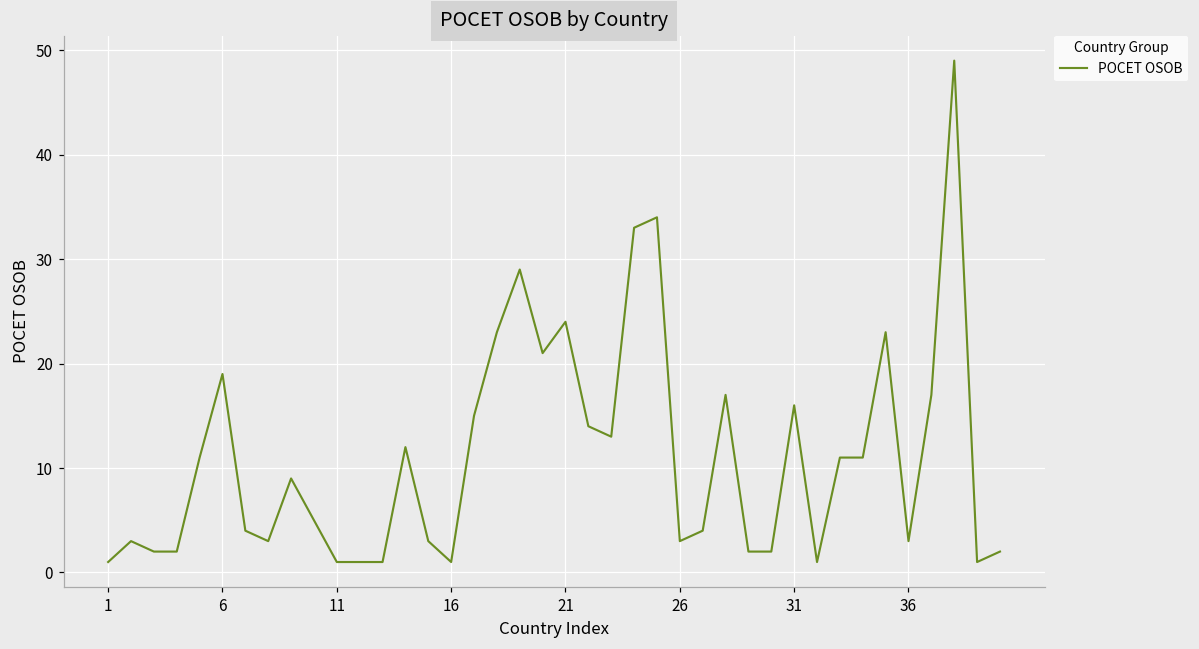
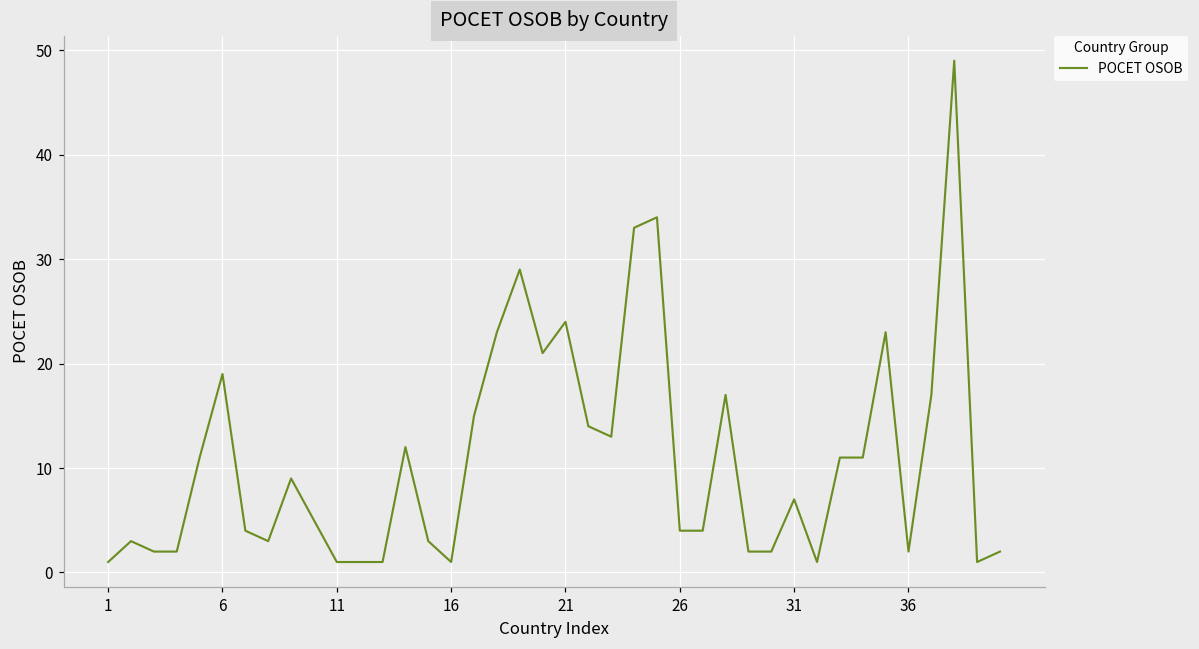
26: 3 -> 4
31: 16 -> 7
36: 3 -> 2
